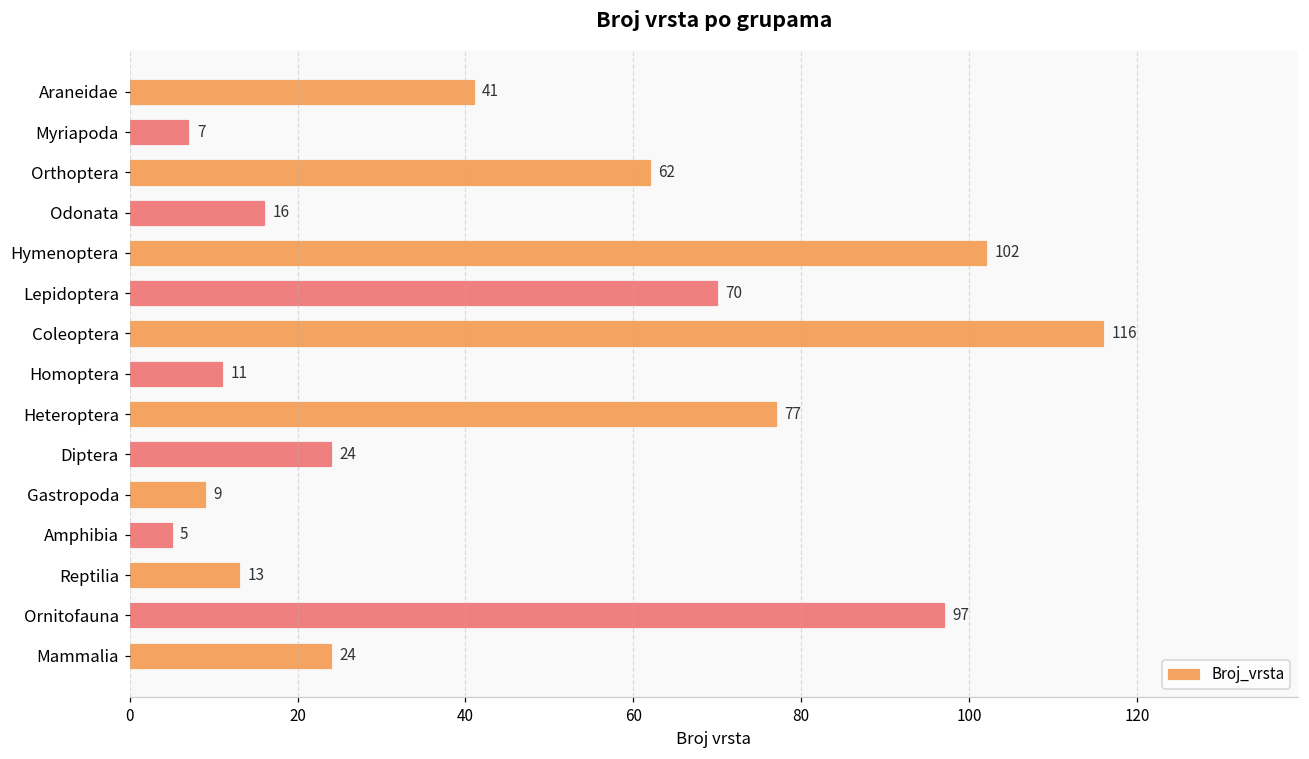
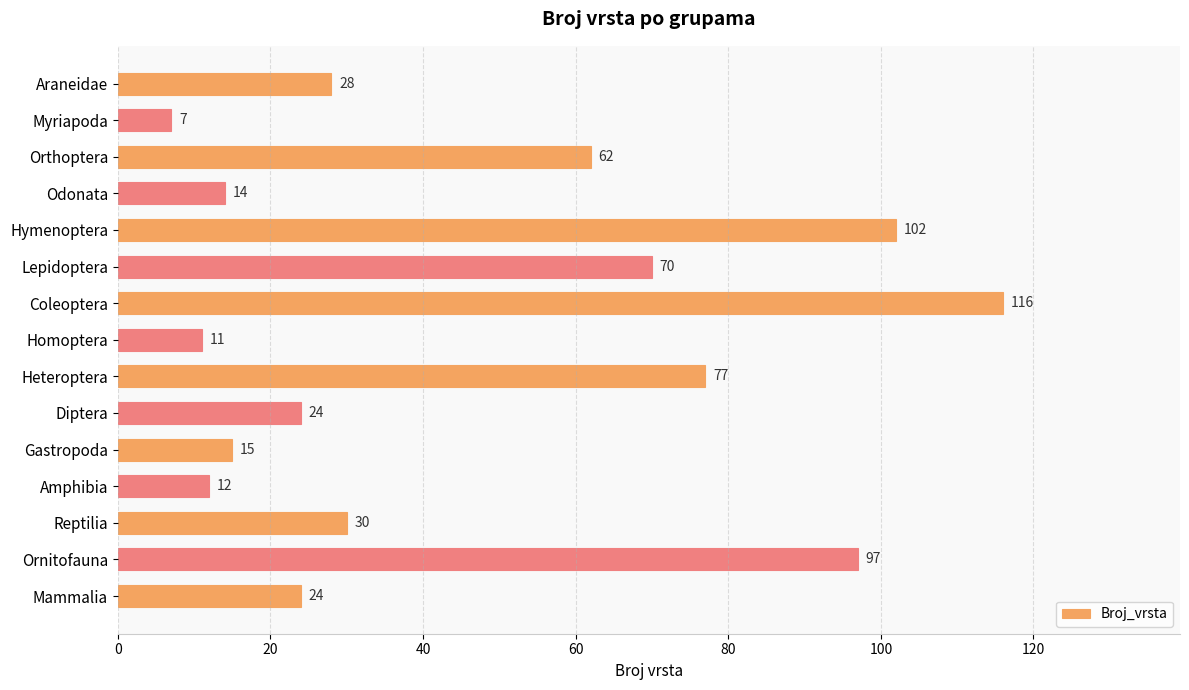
Araneidae: 41 -> 28
Odonata: 16 -> 14
Gastropoda: 9 -> 15
Amphibia: 5 -> 12
Reptilia: 13 -> 30
